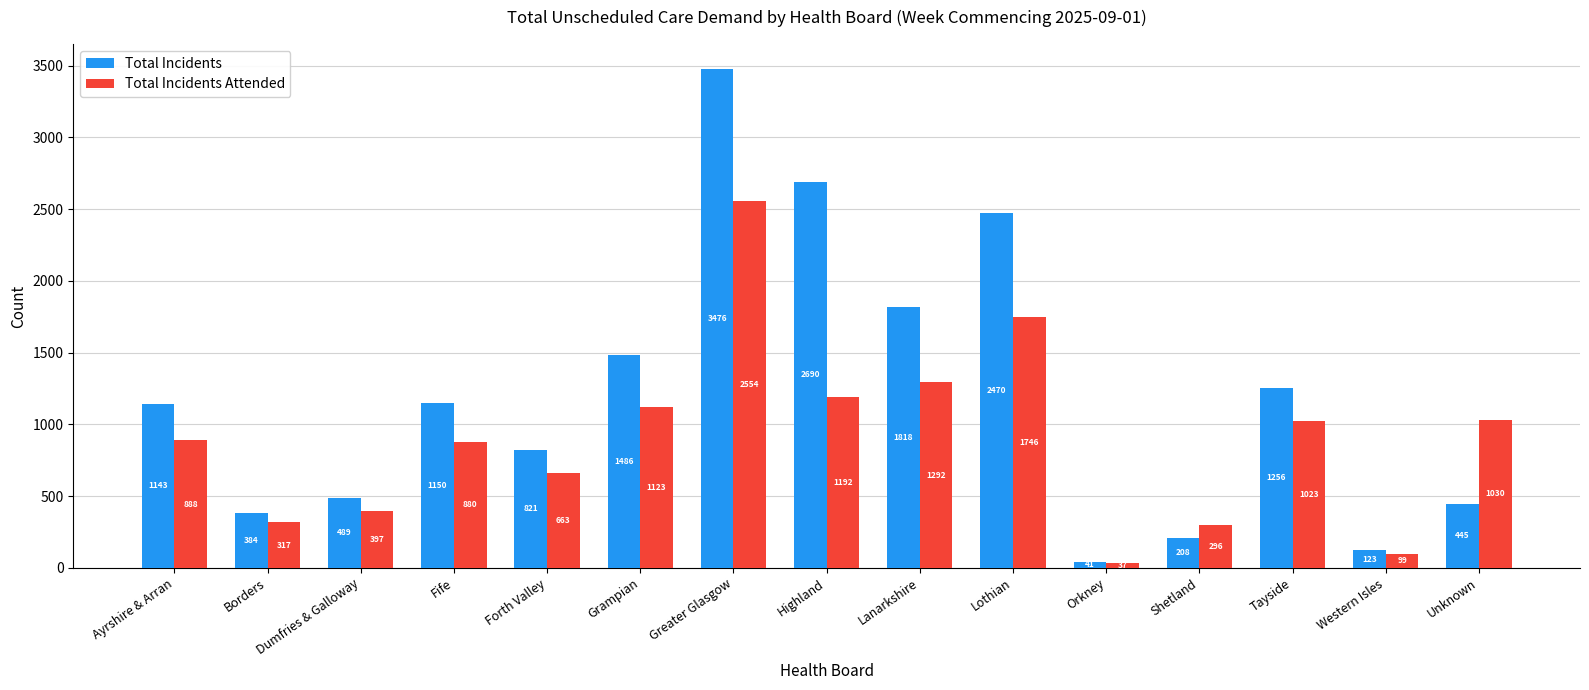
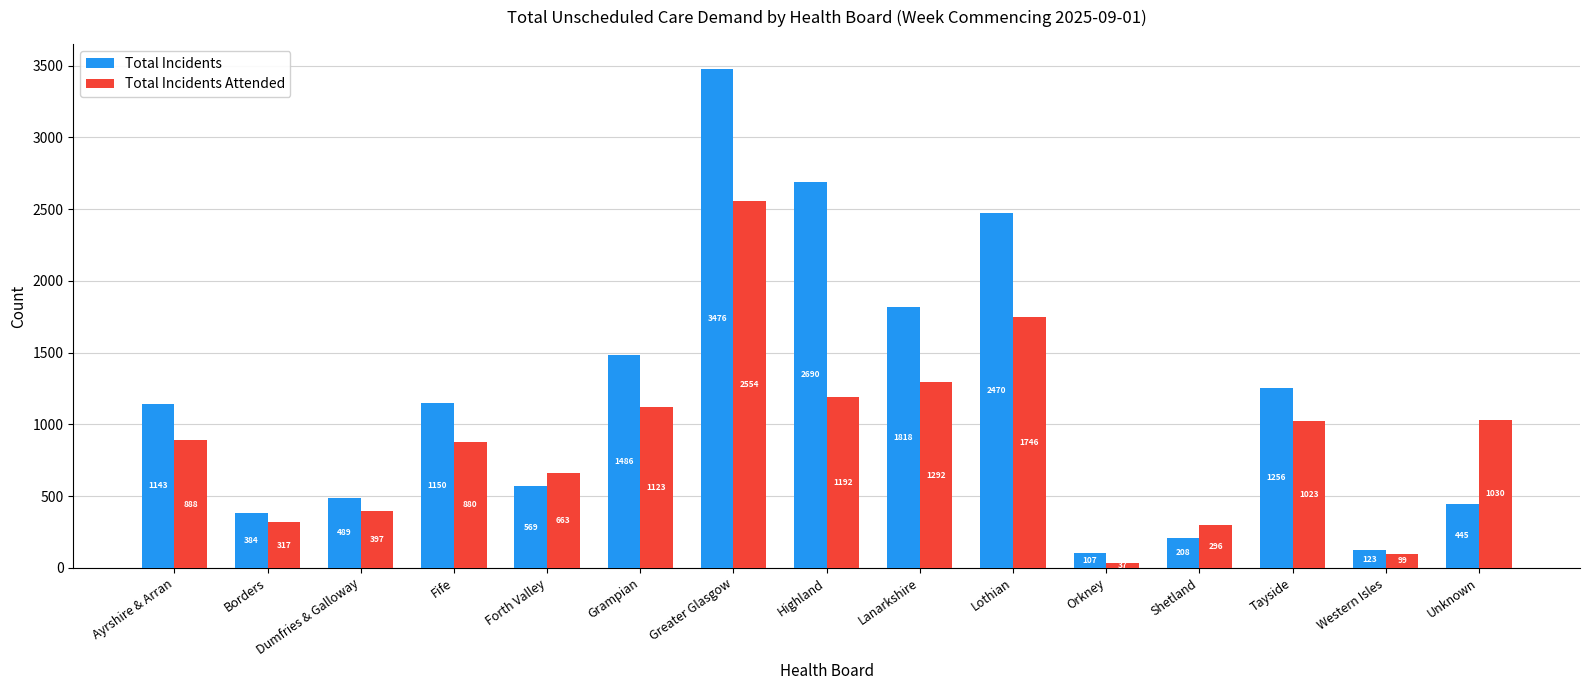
Total Incidents, Forth Valley: 821 -> 569
Total Incidents, Orkney: 41 -> 107
